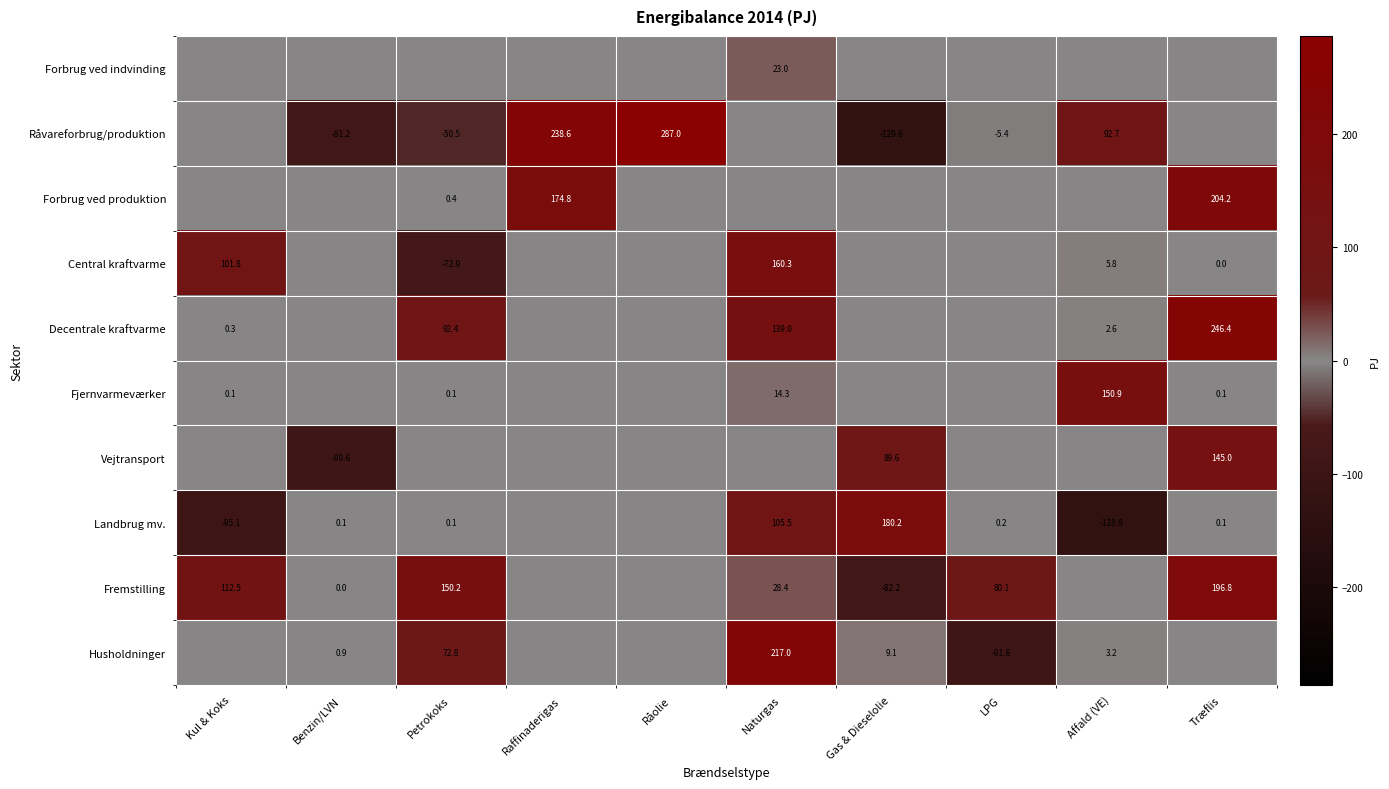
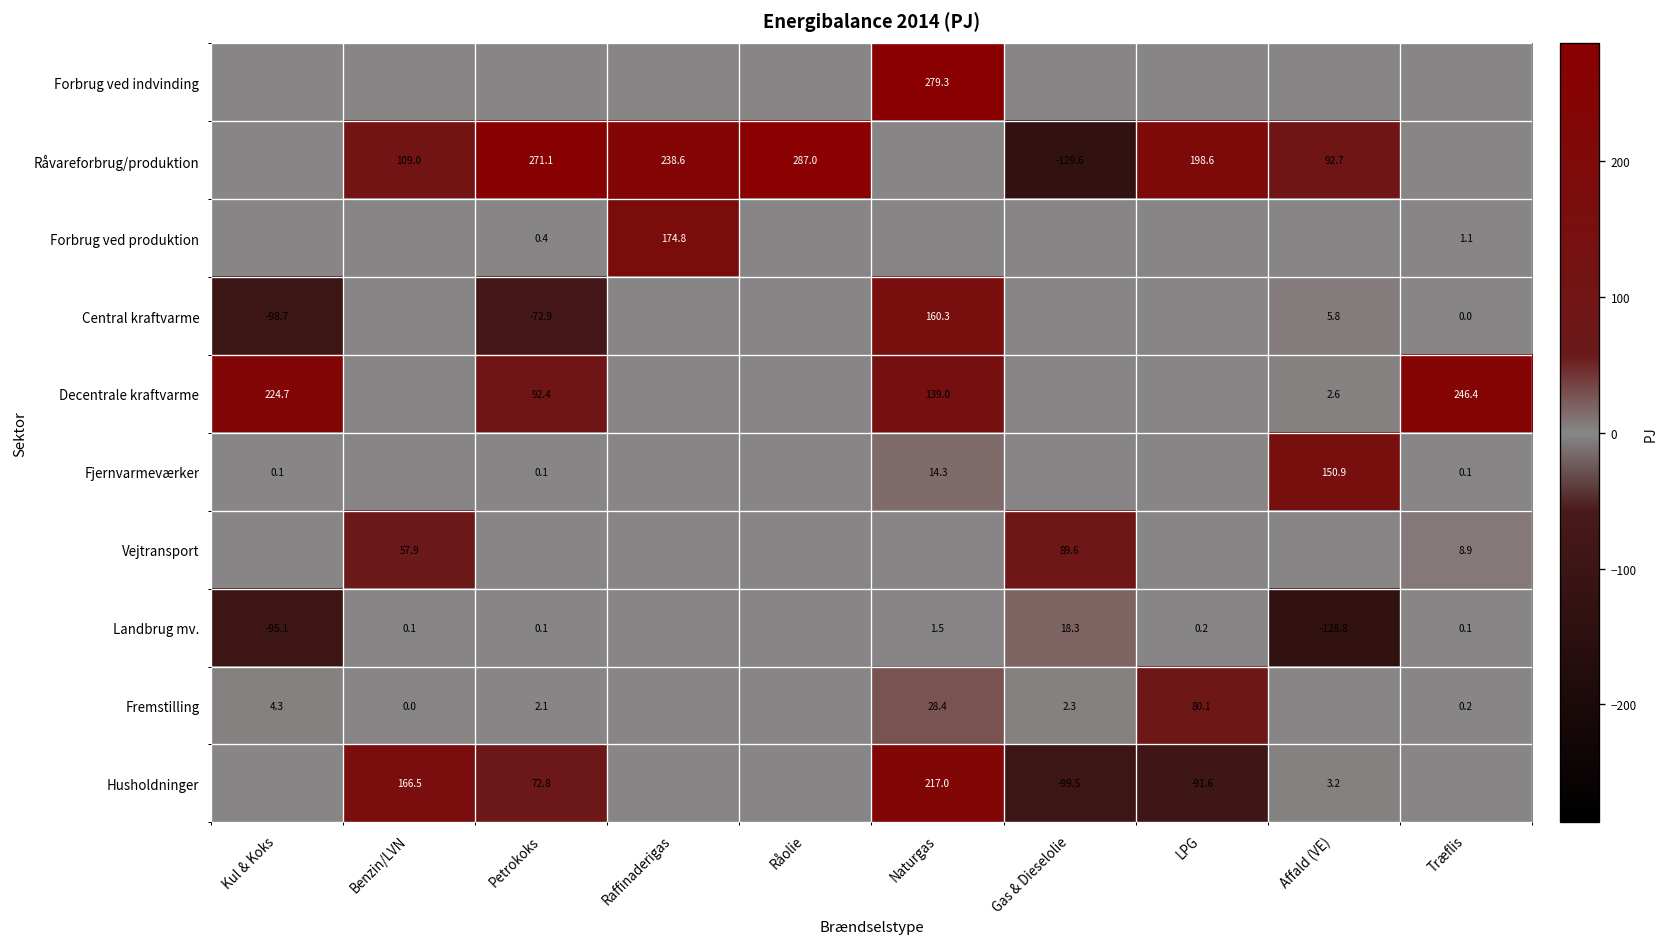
Forbrug ved indvinding, Naturgas: 23.0 -> 279.3
Råvareforbrug/produktion, Benzin/LVN: -81.2 -> 109.0
Råvareforbrug/produktion, Petrokoks: -50.5 -> 271.1
Råvareforbrug/produktion, LPG: -5.4 -> 198.6
Forbrug ved produktion, Træflis: 204.2 -> 1.1
Central kraftvarme, Kul & Koks: 101.8 -> -98.7
Decentrale kraftvarme, Kul & Koks: 0.3 -> 224.7
Vejtransport, Benzin/LVN: -90.6 -> 57.9
Vejtransport, Træflis: 145.0 -> 8.9
Landbrug mv., Naturgas: 105.5 -> 1.5
Landbrug mv., Gas & Dieselolie: 180.2 -> 18.3
Fremstilling, Kul & Koks: 112.5 -> 4.3
Fremstilling, Petrokoks: 150.2 -> 2.1
Fremstilling, Gas & Dieselolie: -82.2 -> 2.3
Fremstilling, Træflis: 196.8 -> 0.2
Husholdninger, Benzin/LVN: 0.9 -> 166.5
Husholdninger, Gas & Dieselolie: 9.1 -> -99.5
